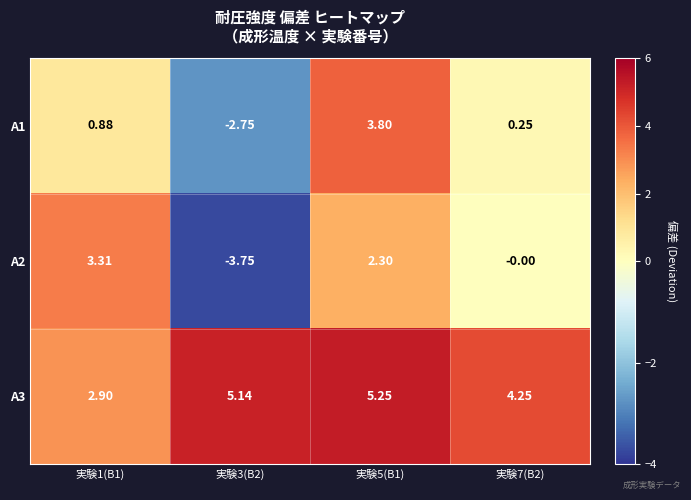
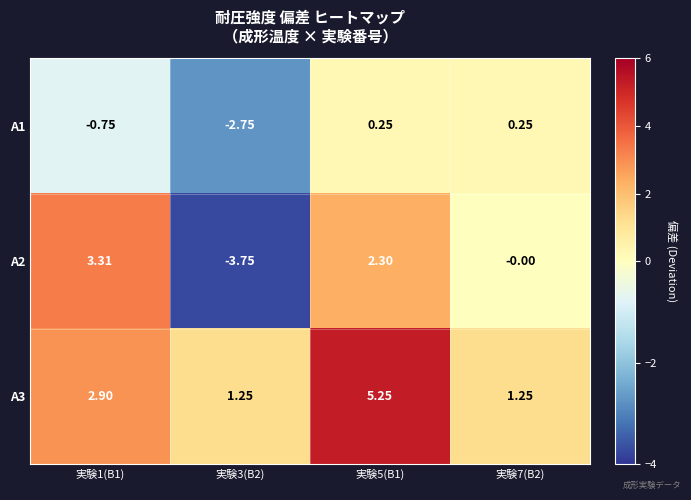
A1, 実験1(B1): 0.88 -> -0.75
A1, 実験5(B1): 3.80 -> 0.25
A3, 実験3(B2): 5.14 -> 1.25
A3, 実験7(B2): 4.25 -> 1.25
